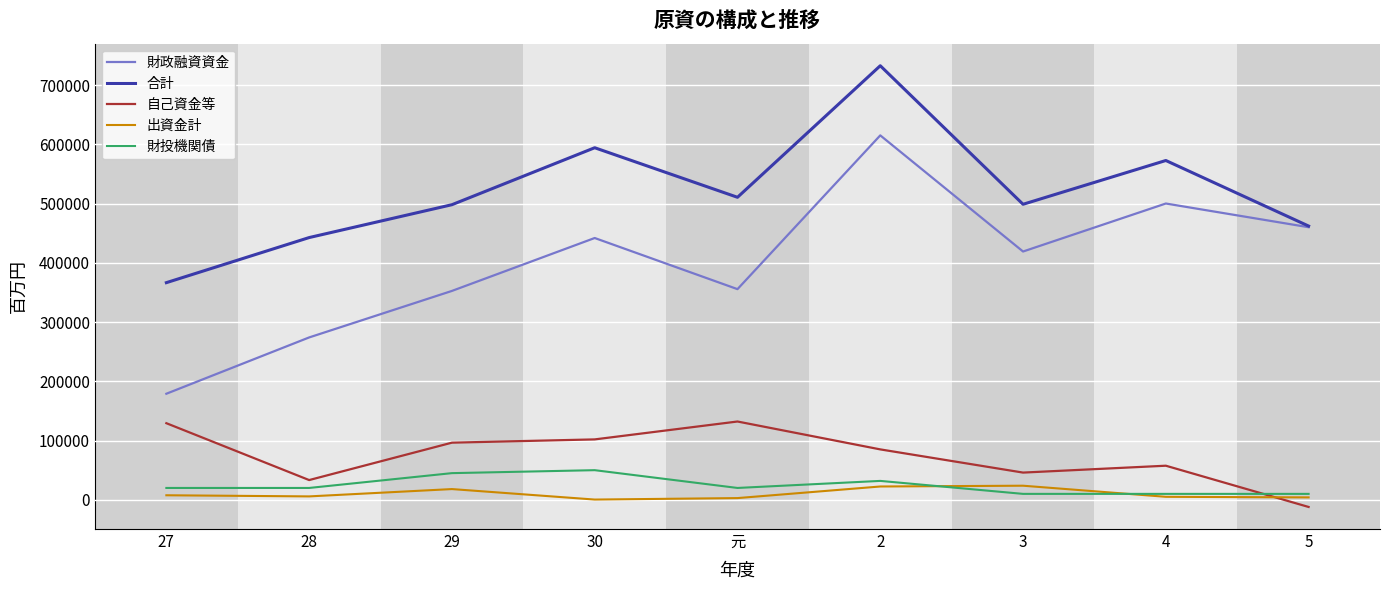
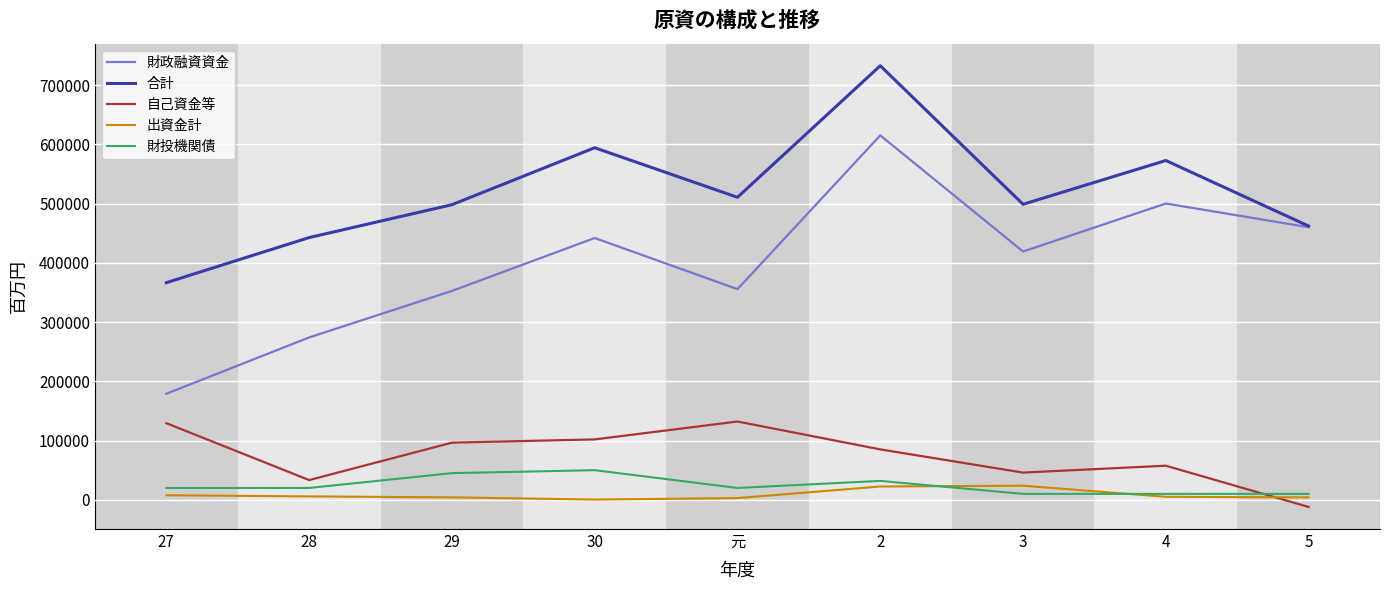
出資金計, 29: 20000 -> 0
